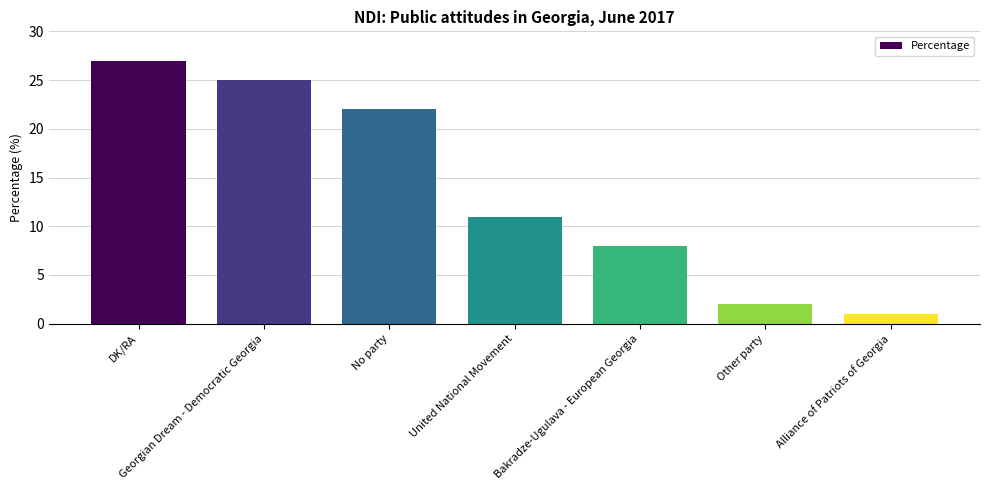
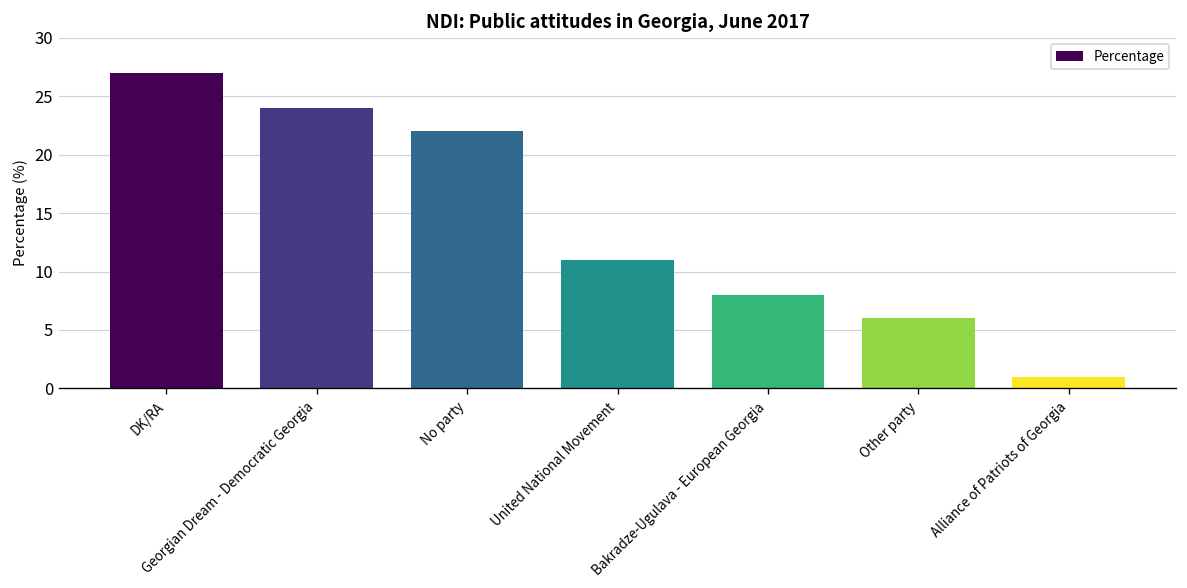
Georgian Dream - Democratic Georgia: 25 -> 24
Other party: 2 -> 6
